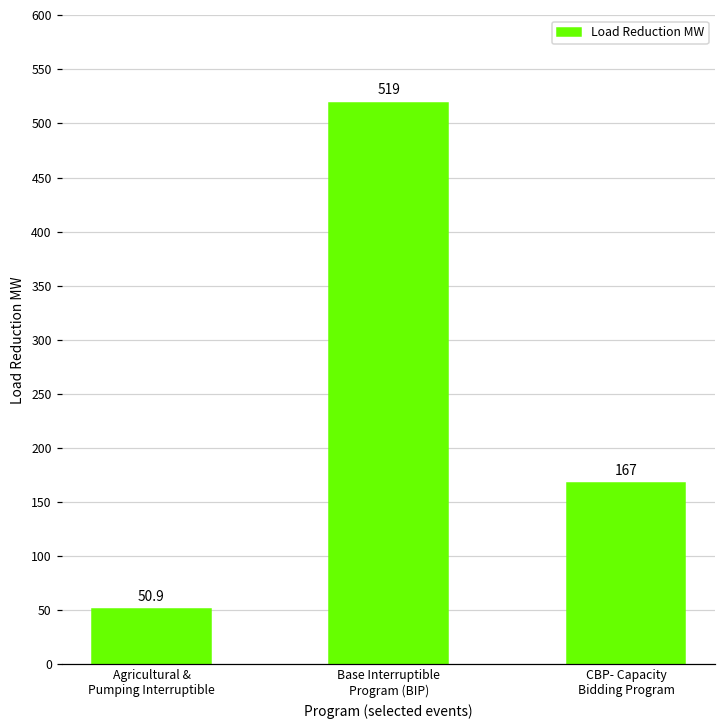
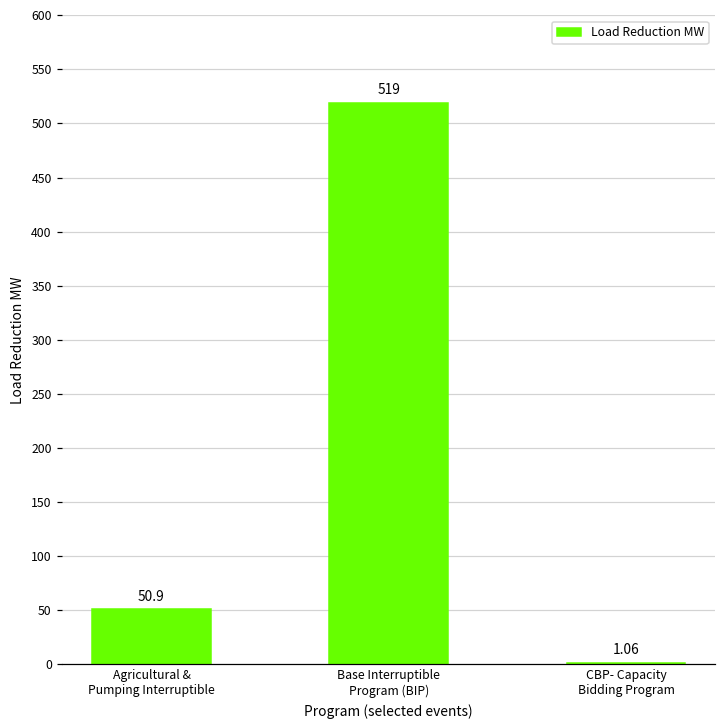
CBP- Capacity Bidding Program: 167 -> 1.06
